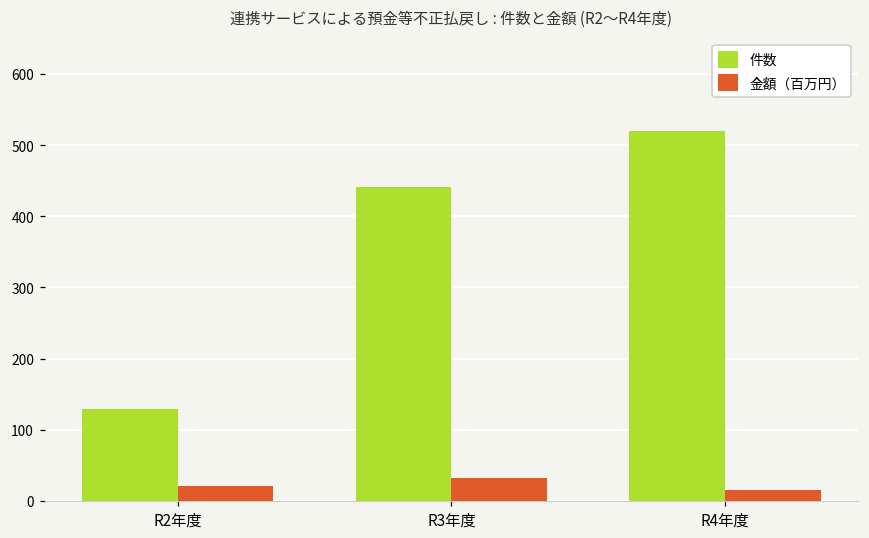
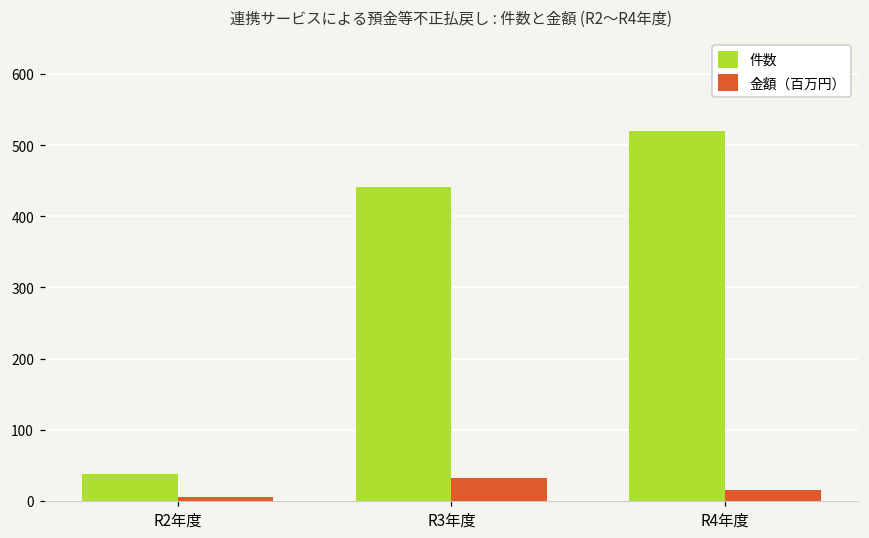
件数, R2年度: 130 -> 40
金額（百万円）, R2年度: 20 -> 10
